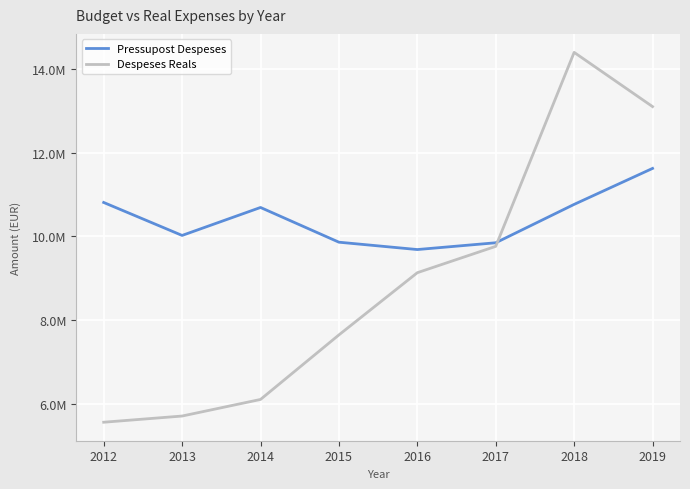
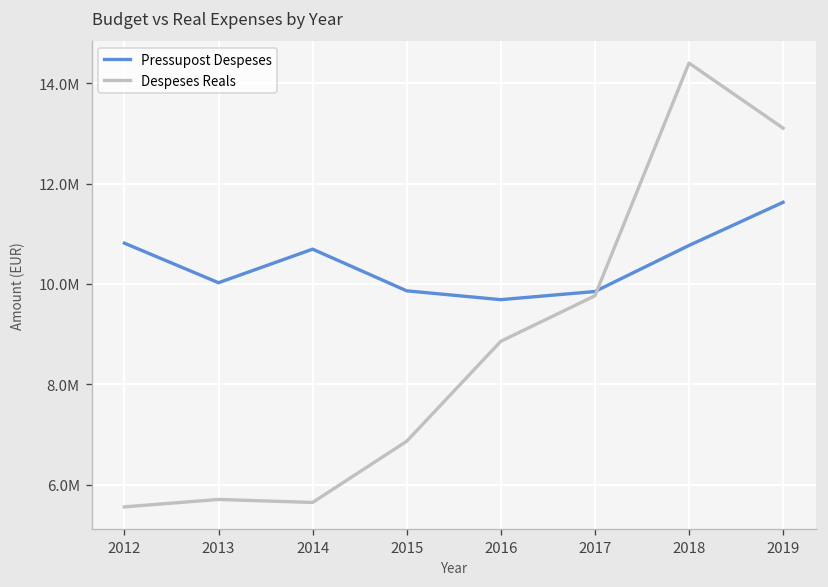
Despeses Reals, 2014: 6100000 -> 5600000
Despeses Reals, 2015: 7600000 -> 6900000
Despeses Reals, 2016: 9100000 -> 8900000
